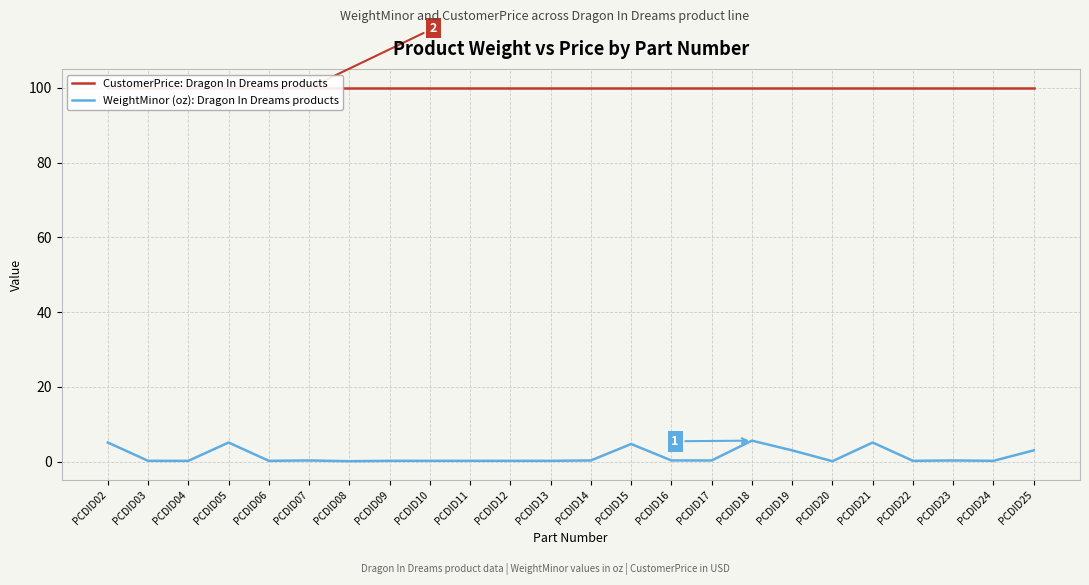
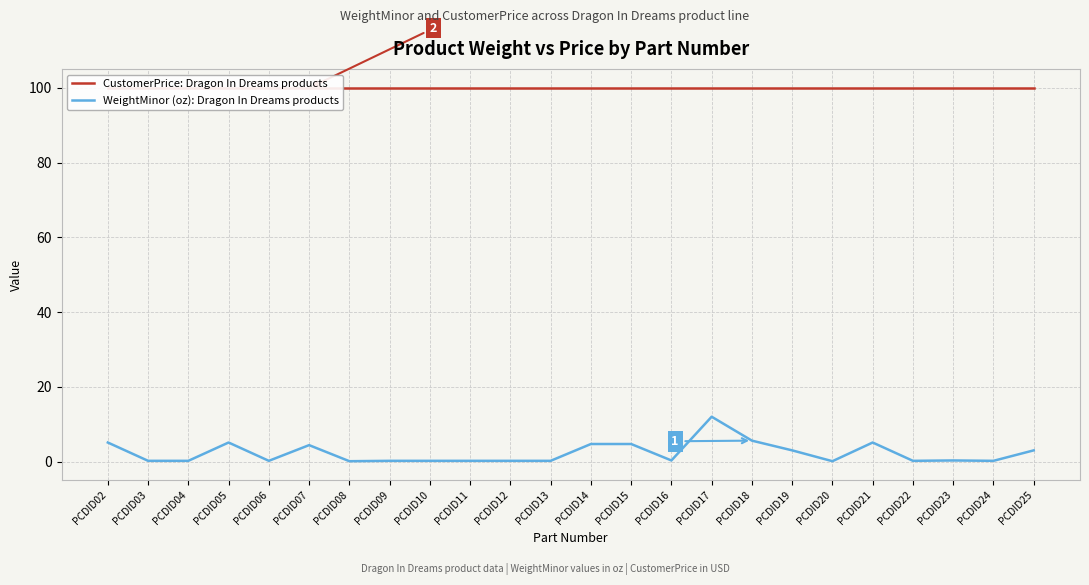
WeightMinor (oz): Dragon In Dreams products, PCDID07: 0 -> 4
WeightMinor (oz): Dragon In Dreams products, PCDID14: 0 -> 5
WeightMinor (oz): Dragon In Dreams products, PCDID17: 0 -> 12
